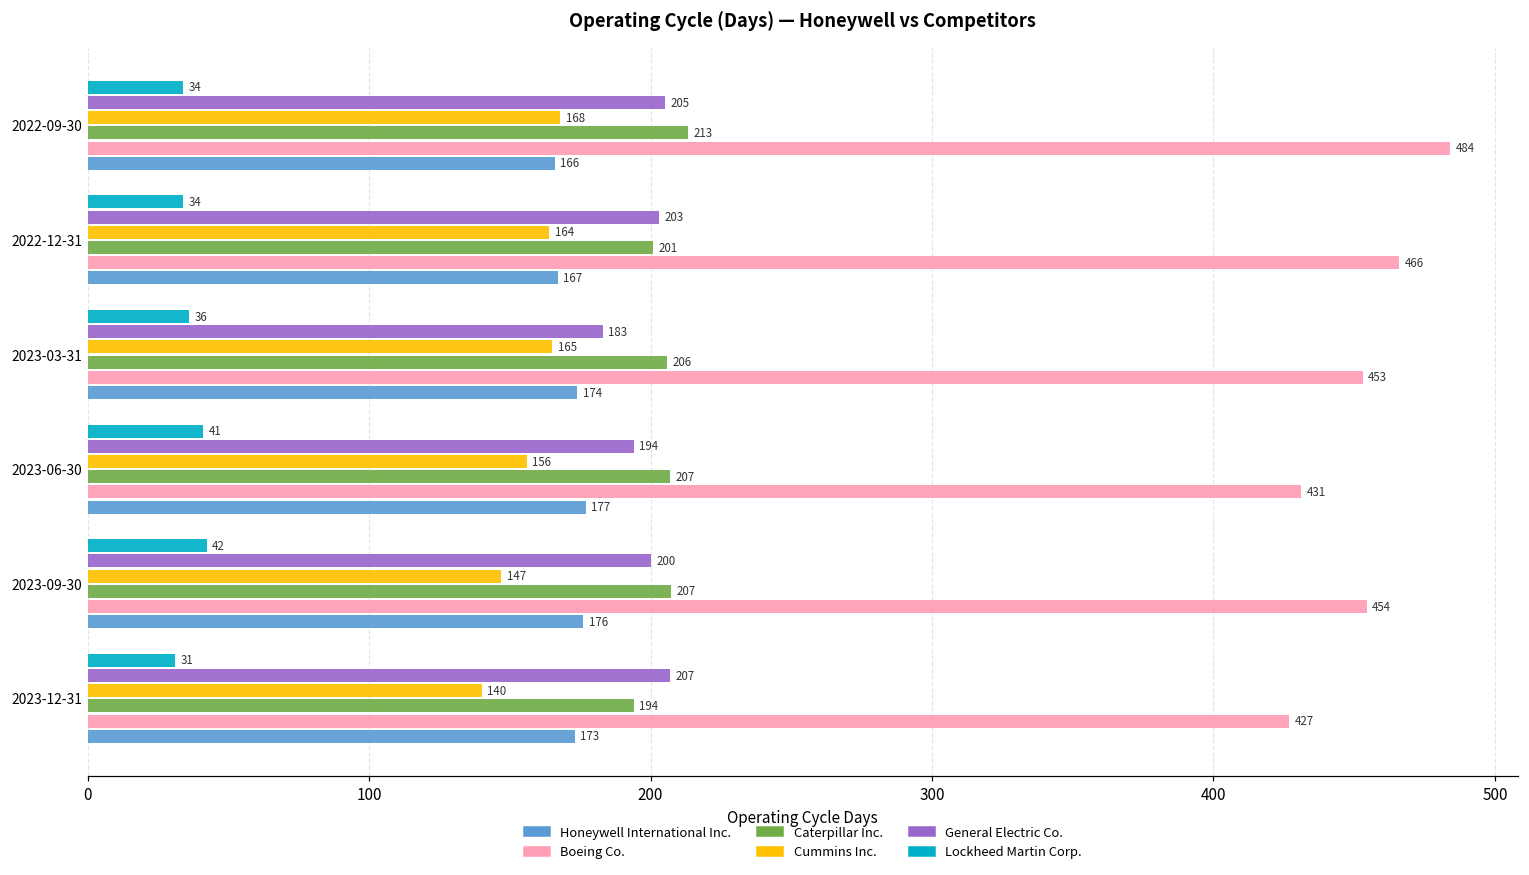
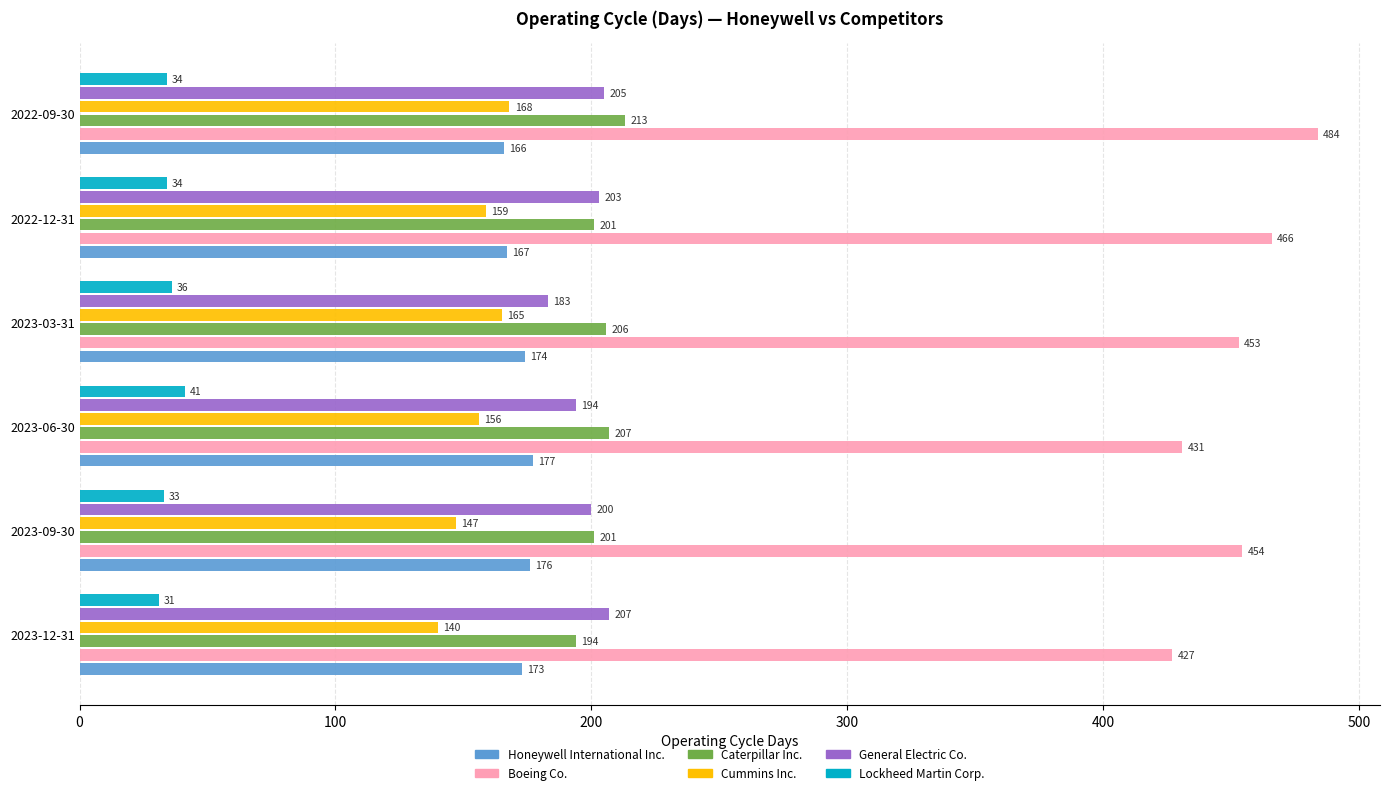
Cummins Inc., 2022-12-31: 164 -> 159
Lockheed Martin Corp., 2023-09-30: 42 -> 33
Caterpillar Inc., 2023-09-30: 207 -> 201
